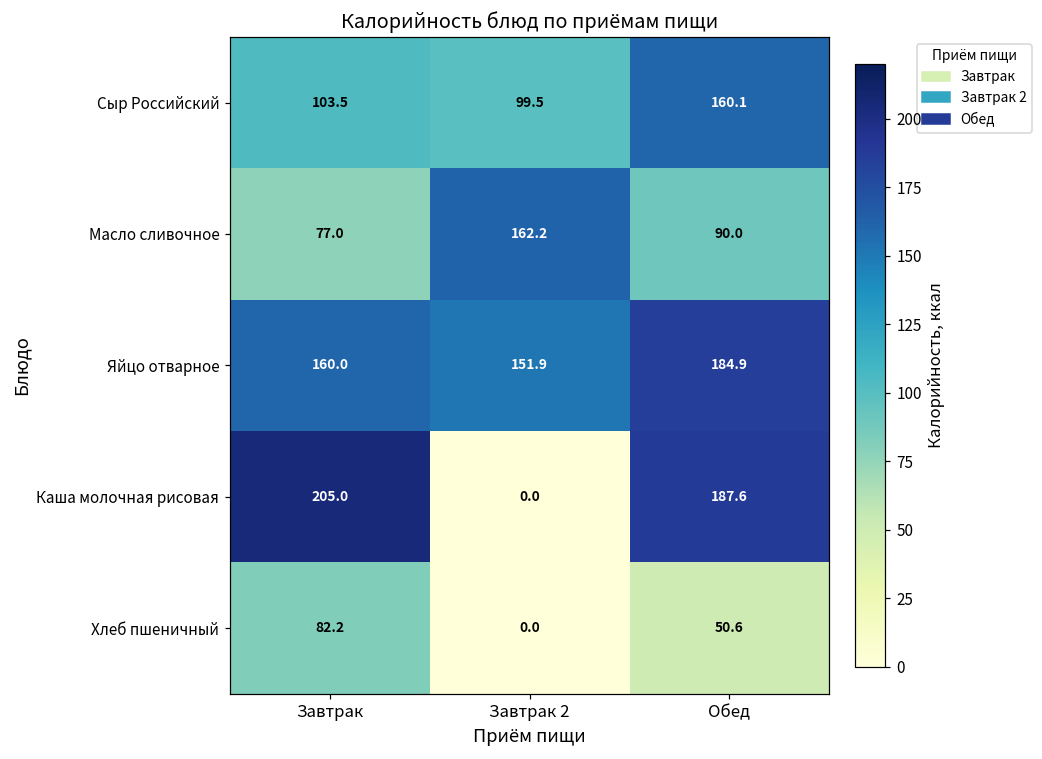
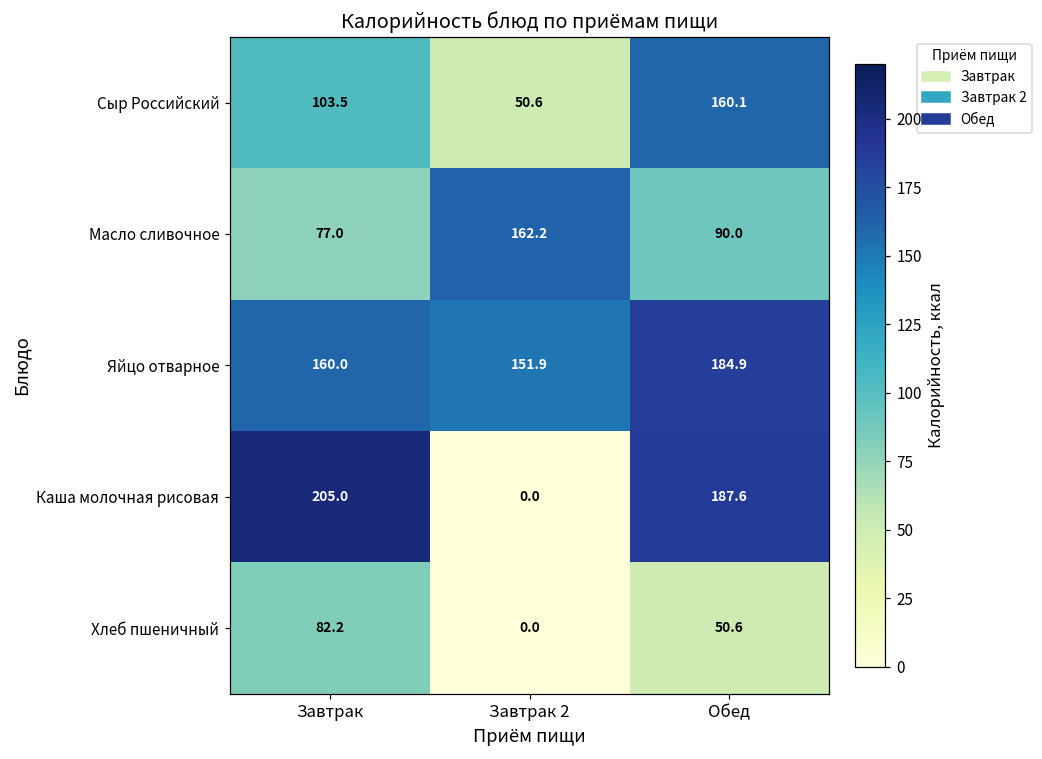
Сыр Российский, Завтрак 2: 99.5 -> 50.6
